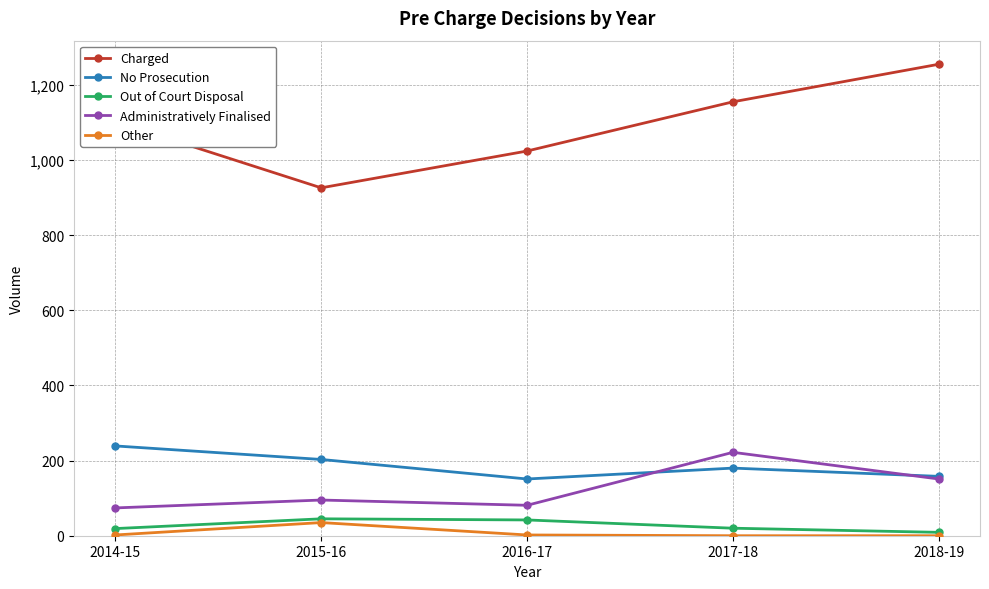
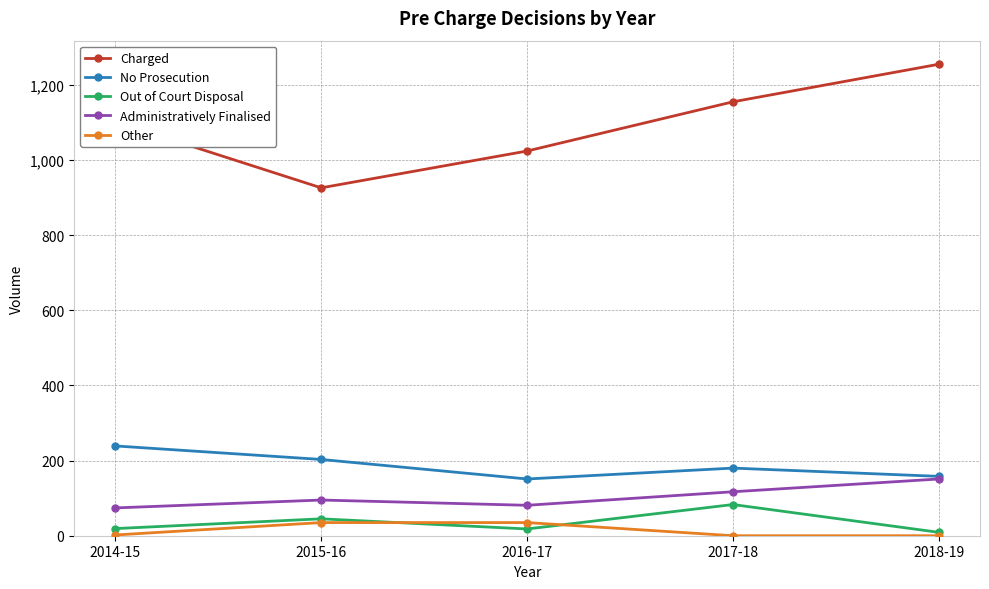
Out of Court Disposal, 2016-17: 40 -> 20
Other, 2016-17: 0 -> 40
Out of Court Disposal, 2017-18: 20 -> 80
Administratively Finalised, 2017-18: 220 -> 120
